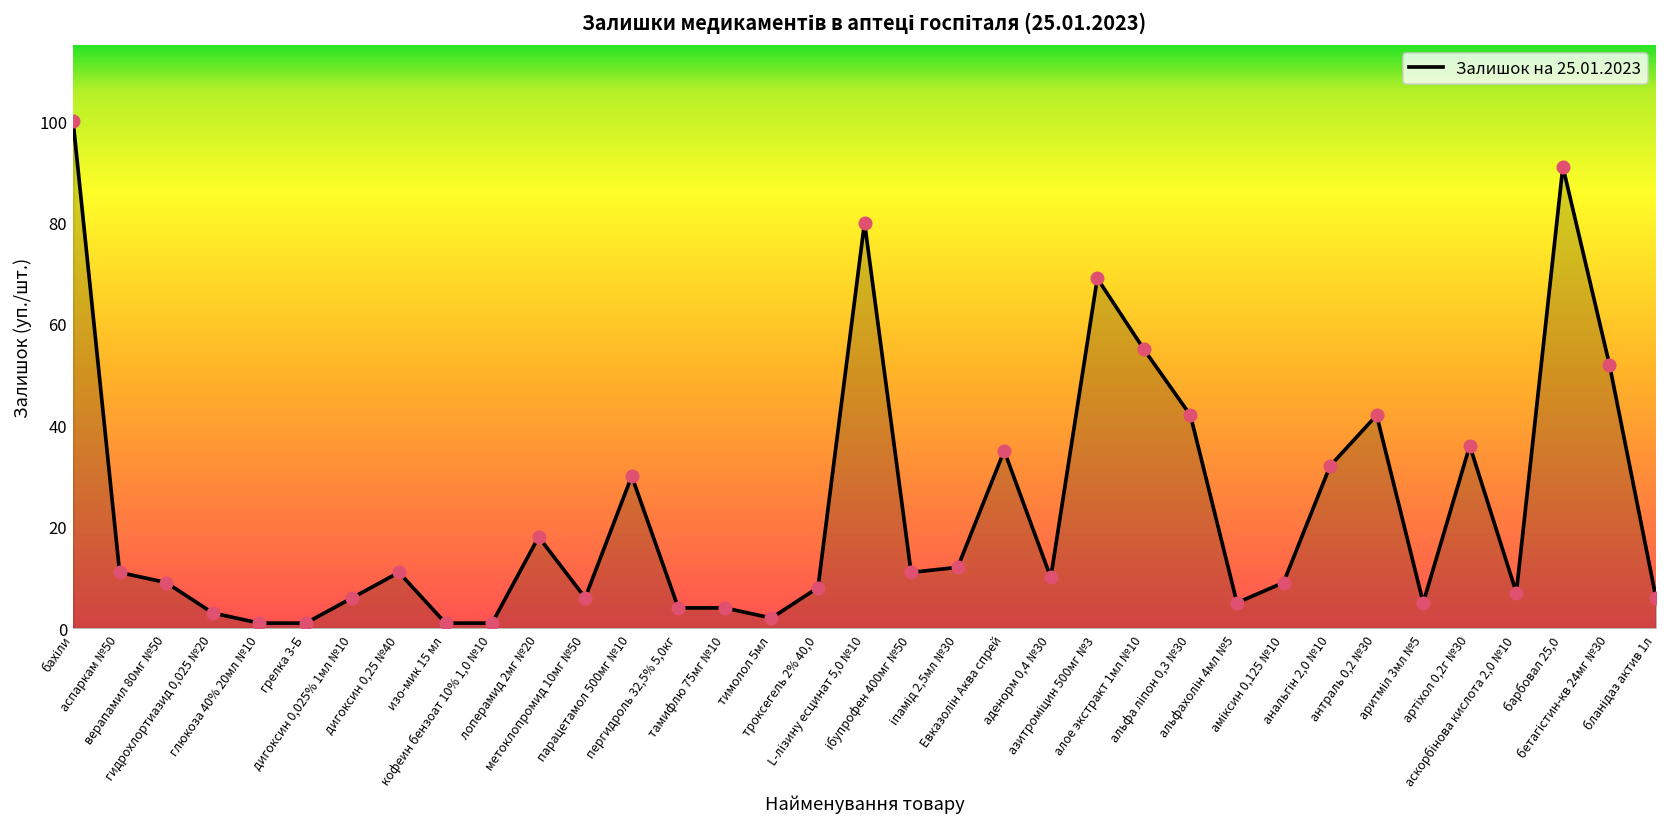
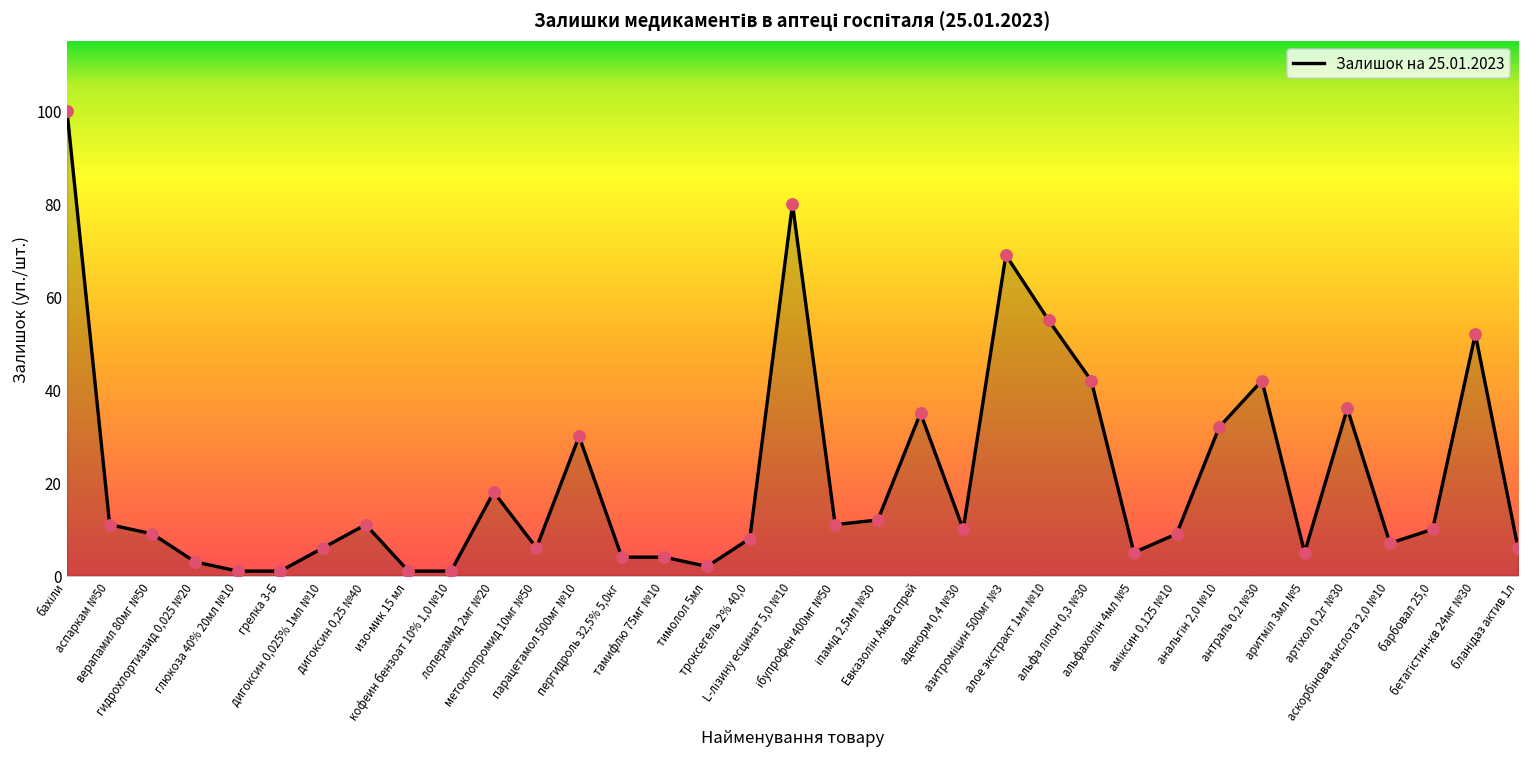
барбовал 25,0: 91 -> 10
